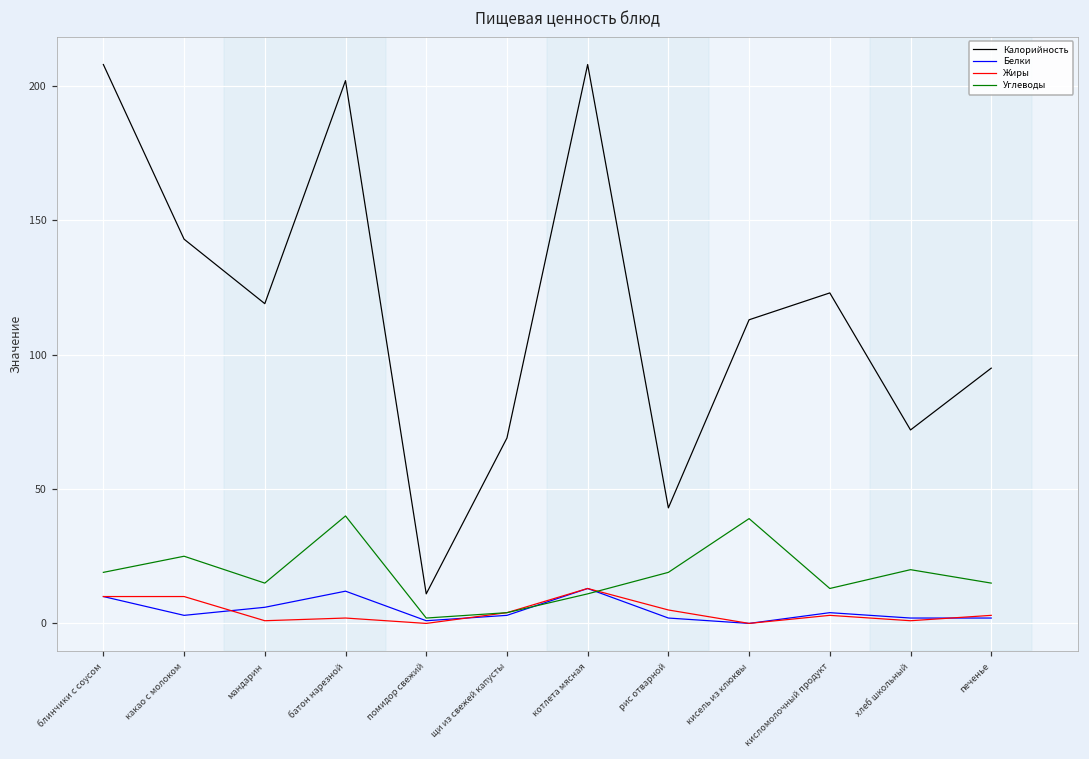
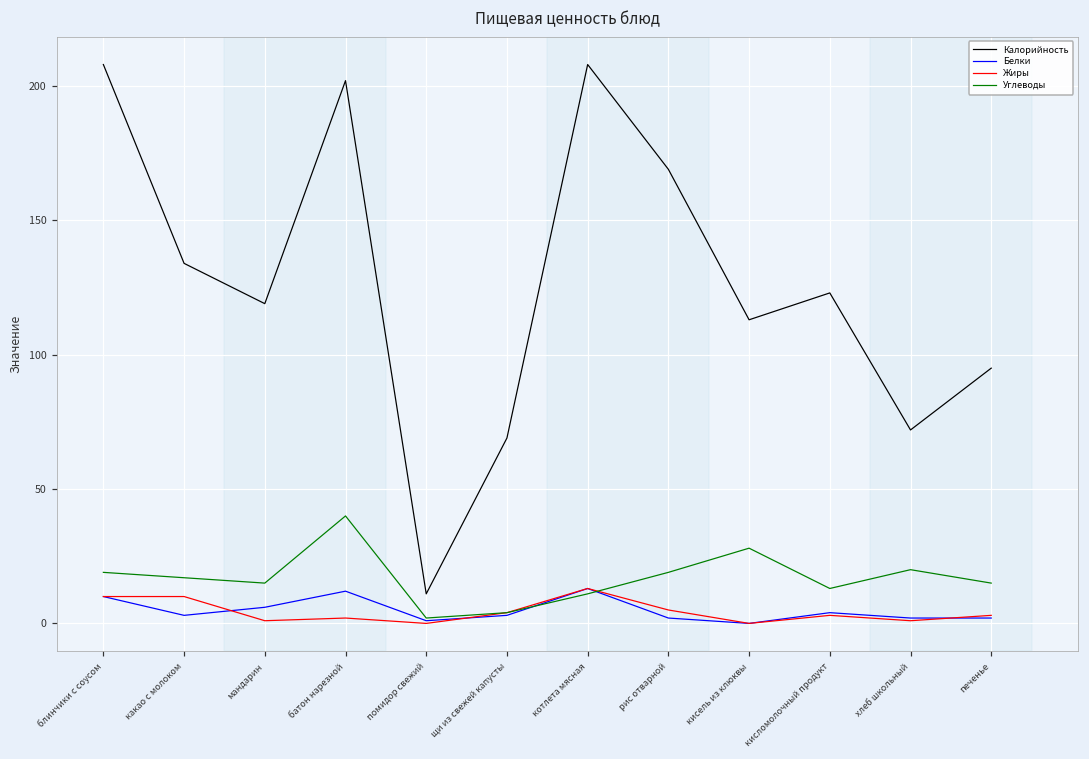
Калорийность, какао с молоком: 143 -> 134
Углеводы, какао с молоком: 25 -> 17
Калорийность, рис отварной: 43 -> 169
Углеводы, кисель из клюквы: 39 -> 28
